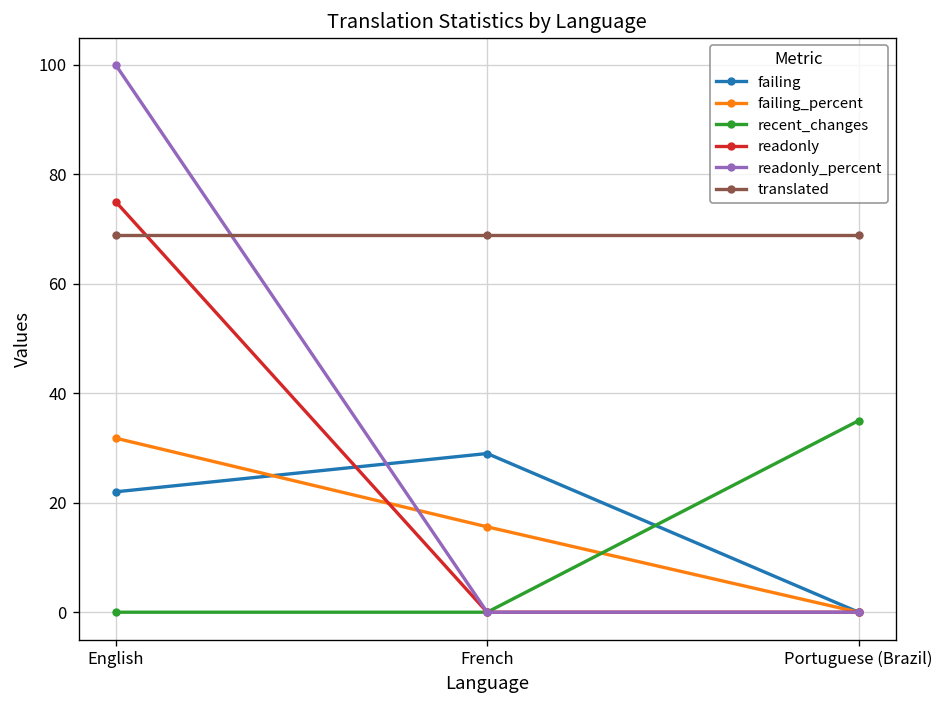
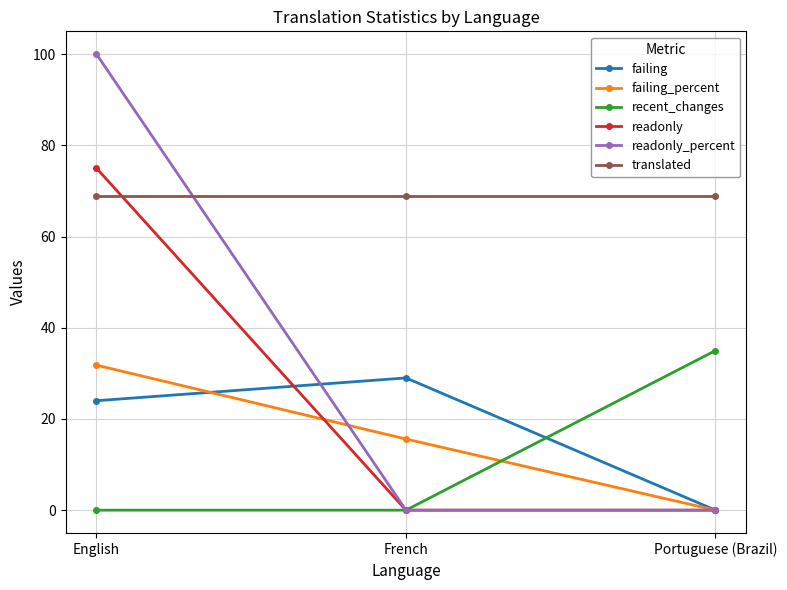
failing, English: 22 -> 24
